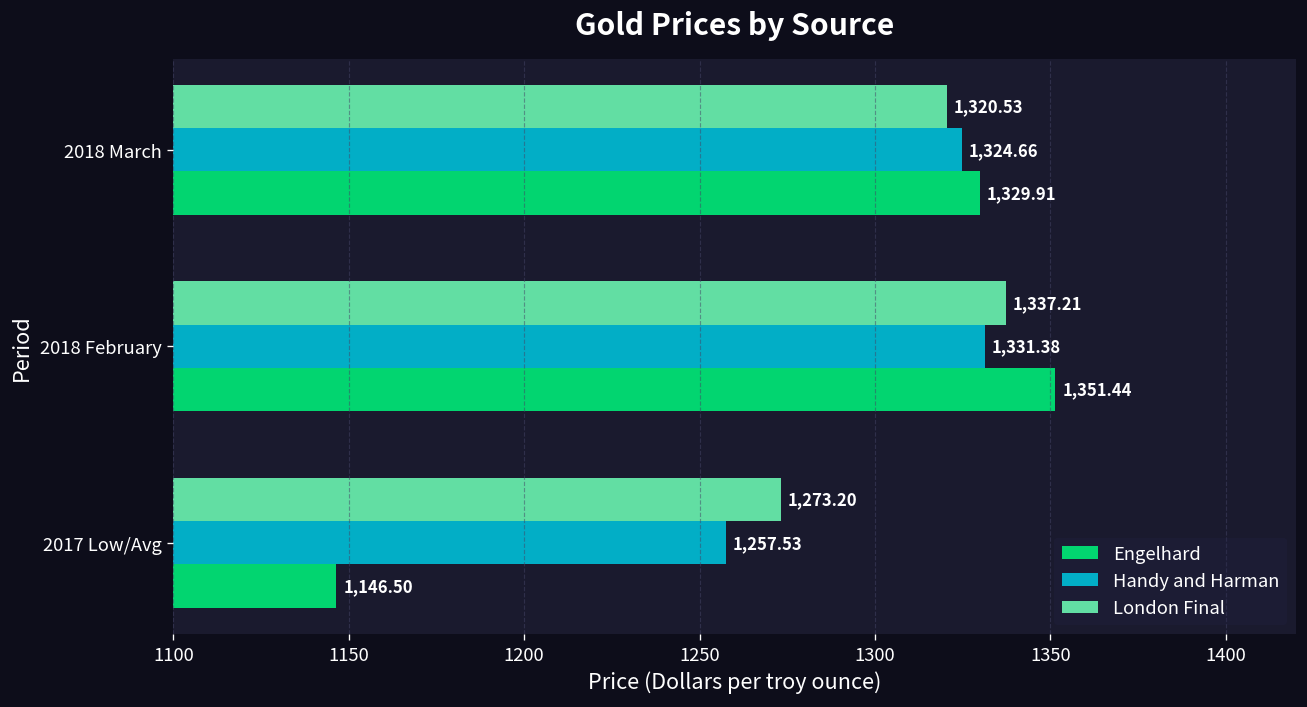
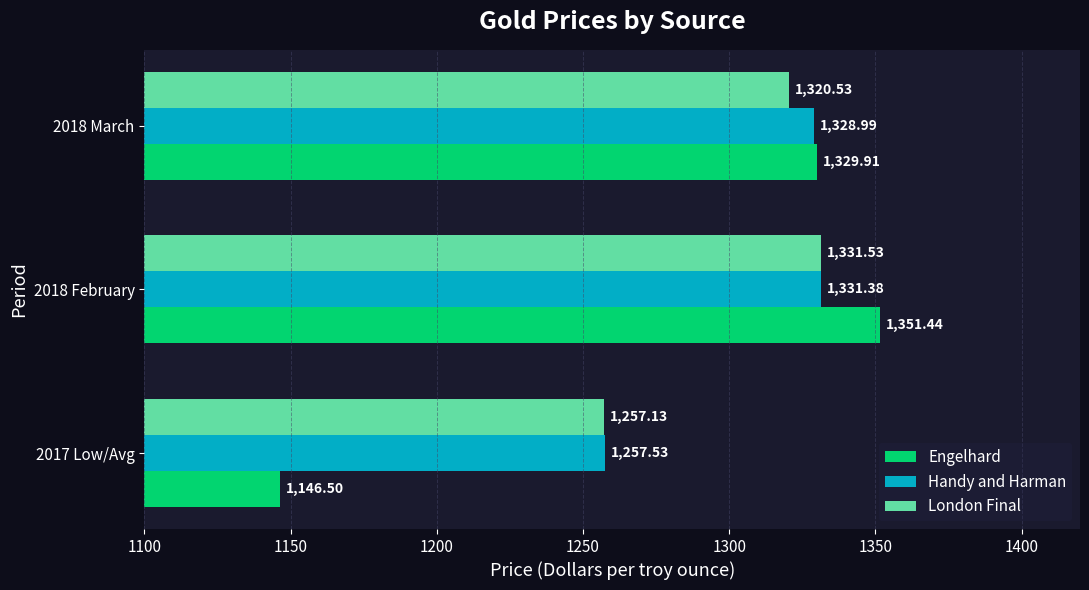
Handy and Harman, 2018 March: 1,324.66 -> 1,328.99
London Final, 2018 February: 1,337.21 -> 1,331.53
London Final, 2017 Low/Avg: 1,273.20 -> 1,257.13
